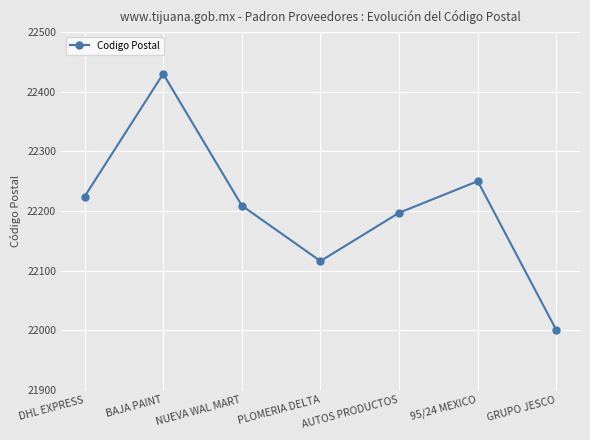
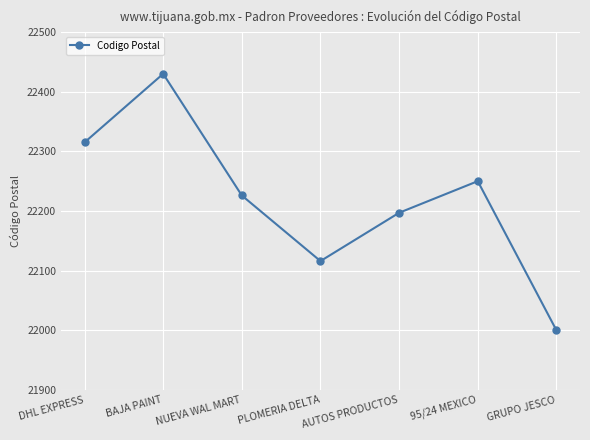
DHL EXPRESS: 22220 -> 22320
NUEVA WAL MART: 22210 -> 22230
